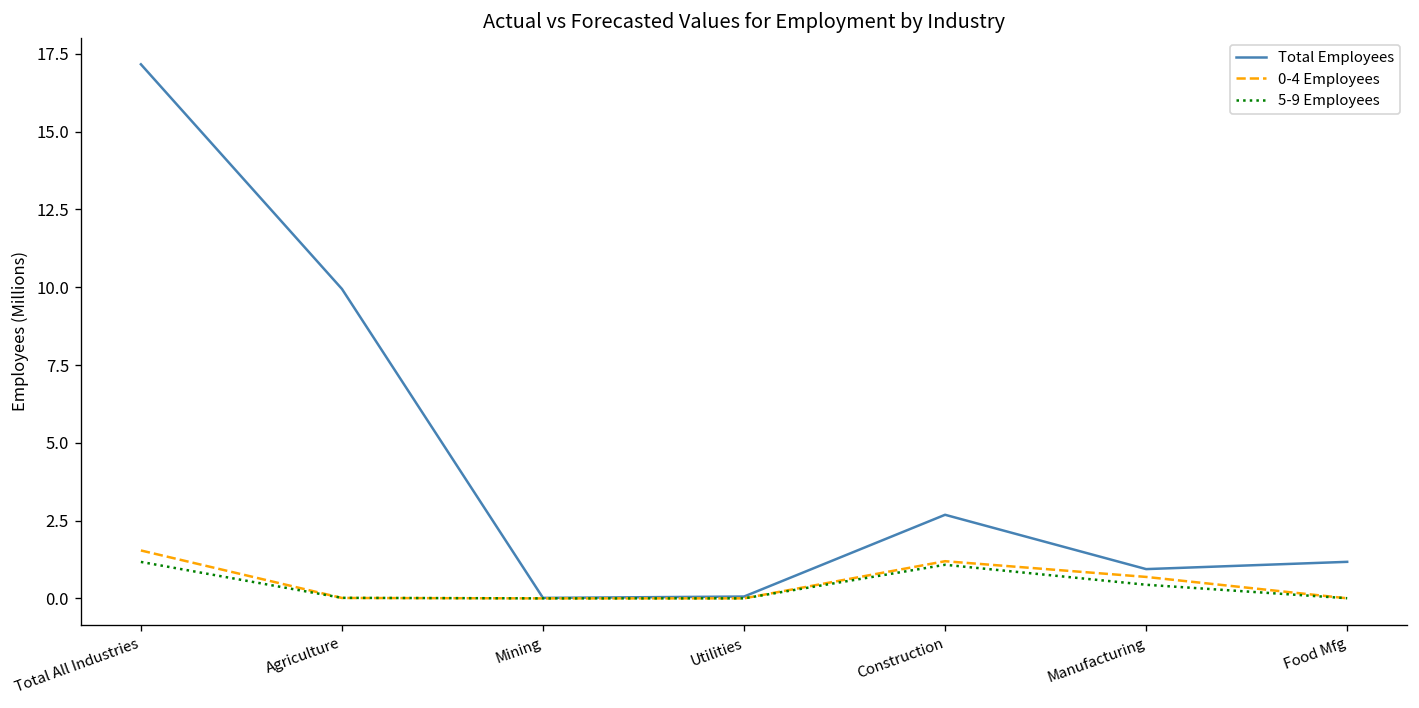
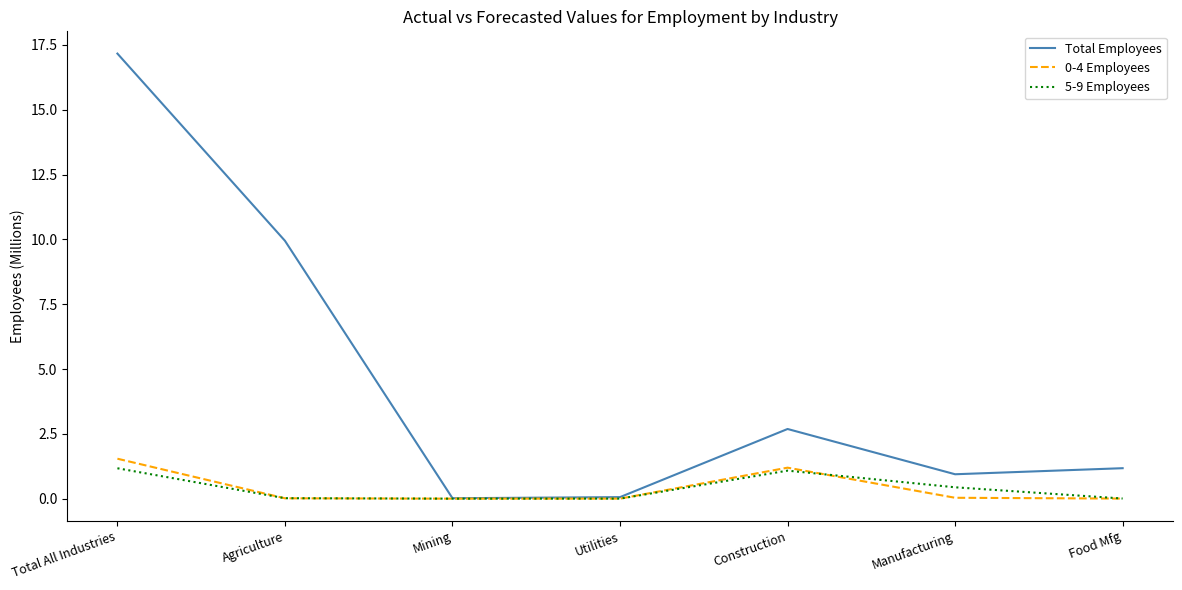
0-4 Employees, Manufacturing: 0.7 -> 0.0
